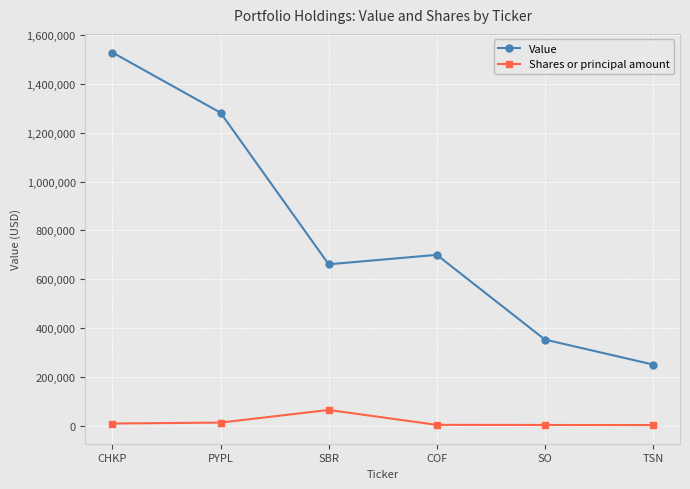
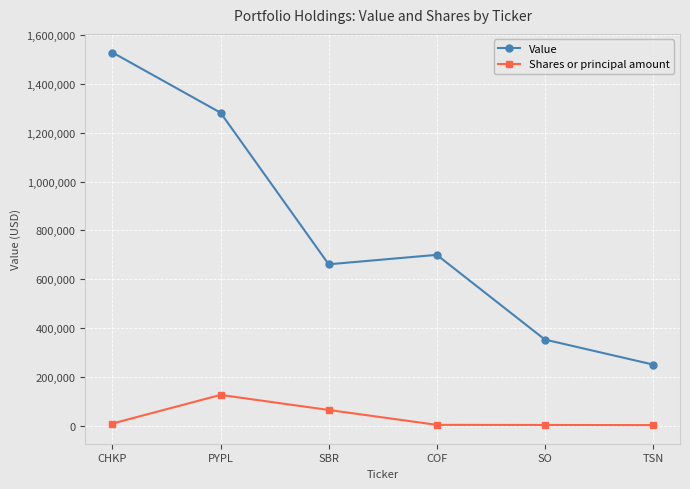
Shares or principal amount, PYPL: 20,000 -> 130,000
